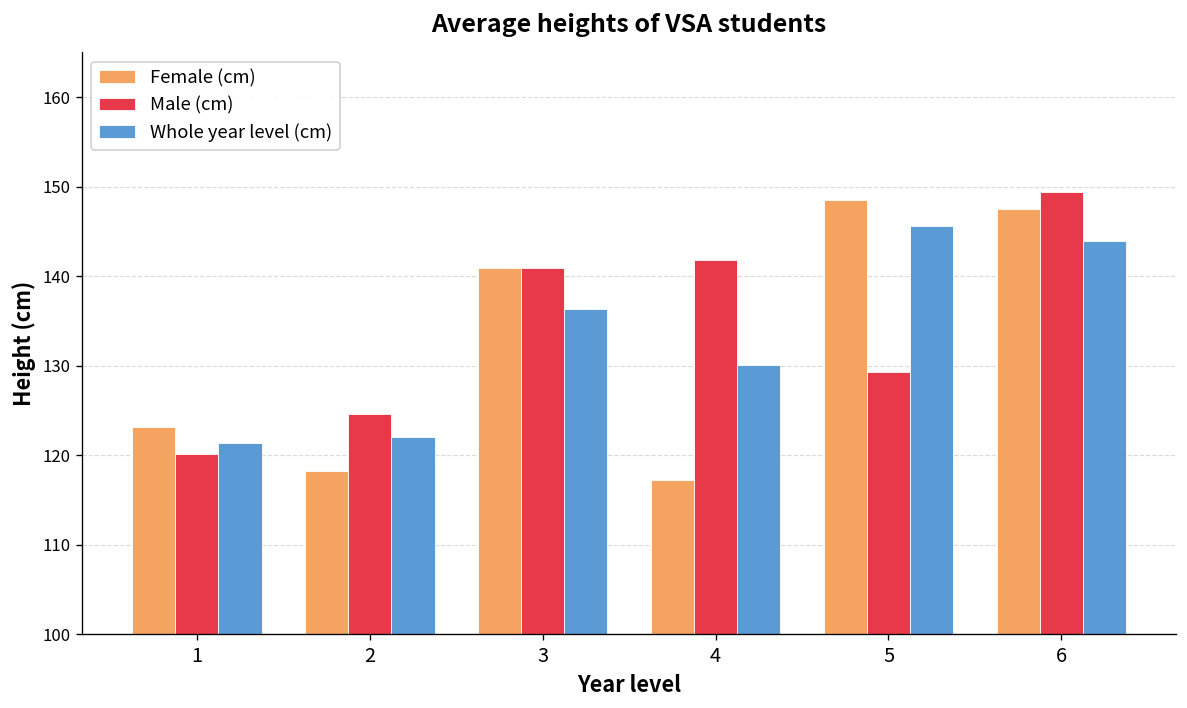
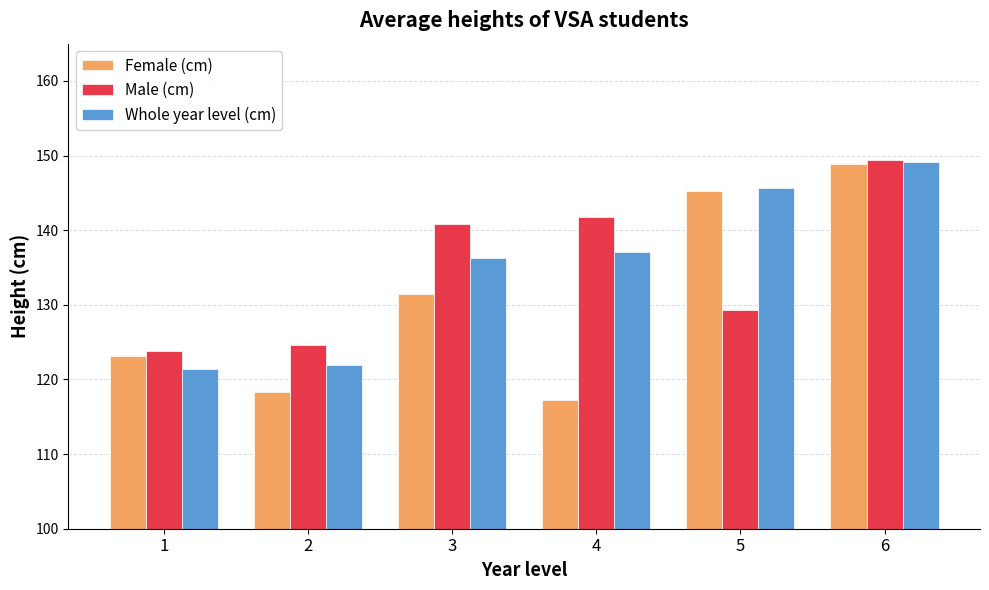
Male (cm), 1: 120 -> 124
Female (cm), 3: 141 -> 131
Whole year level (cm), 4: 130 -> 137
Female (cm), 5: 149 -> 145
Female (cm), 6: 148 -> 149
Whole year level (cm), 6: 144 -> 149
